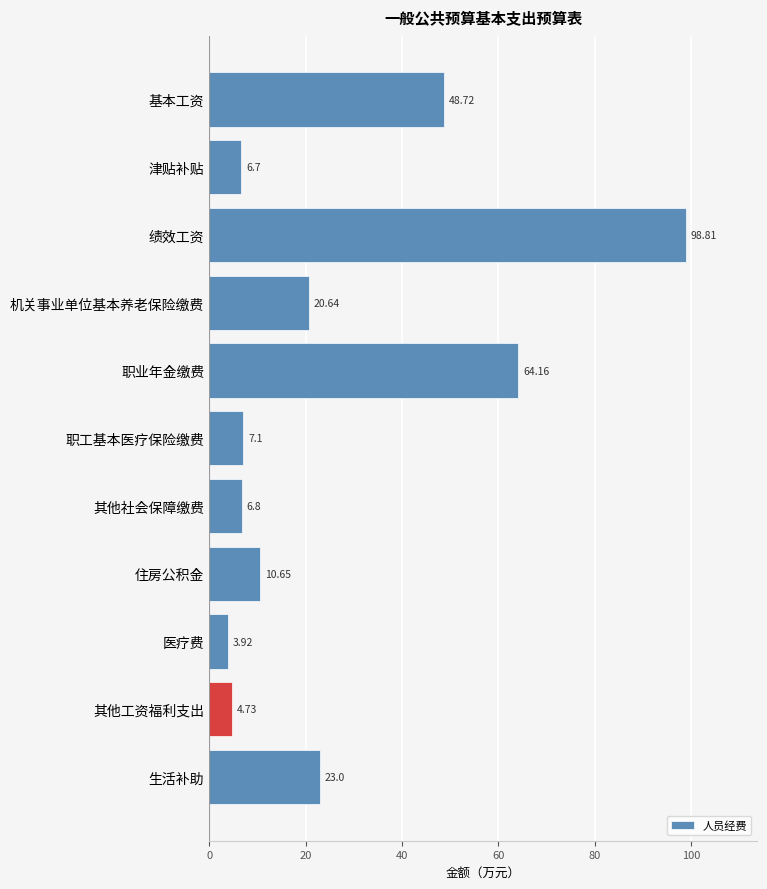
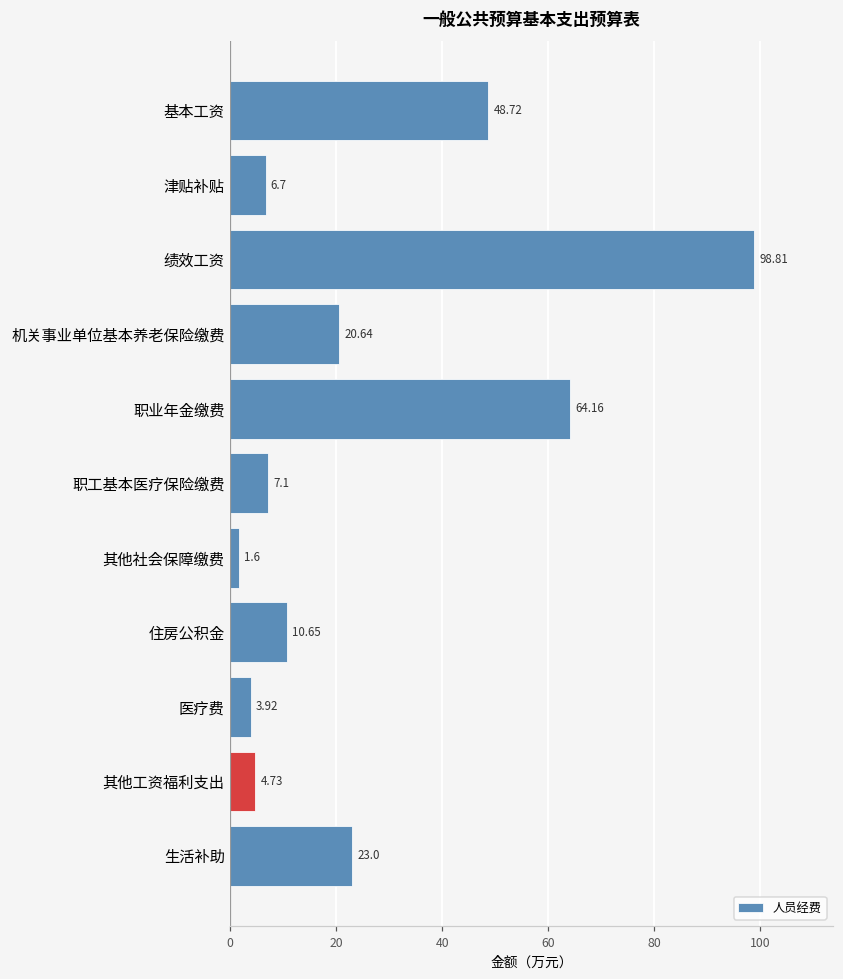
其他社会保障缴费: 6.8 -> 1.6
